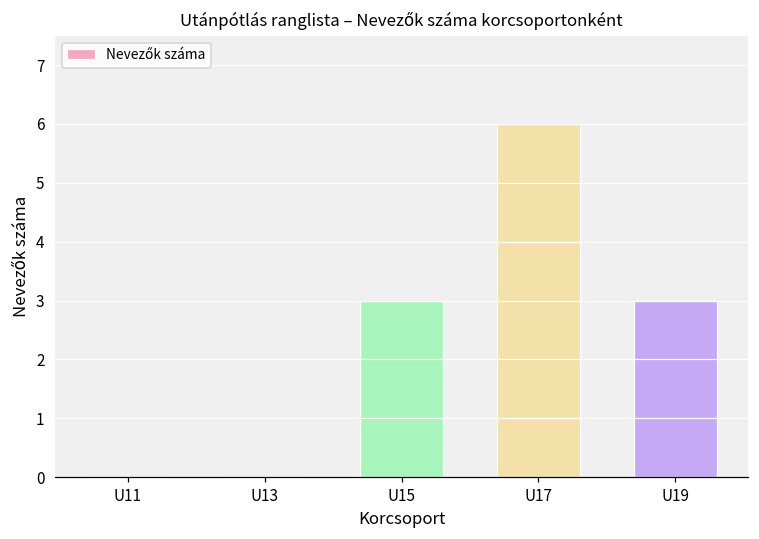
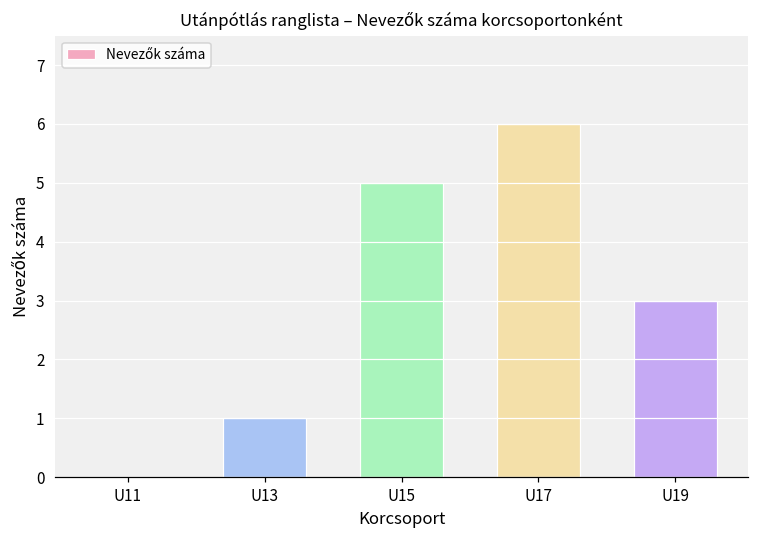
U13: 0 -> 1
U15: 3 -> 5
